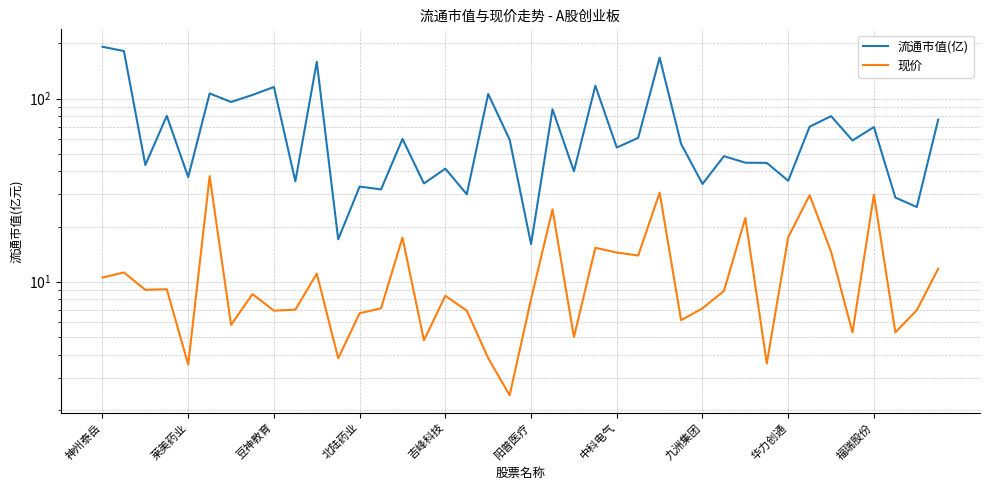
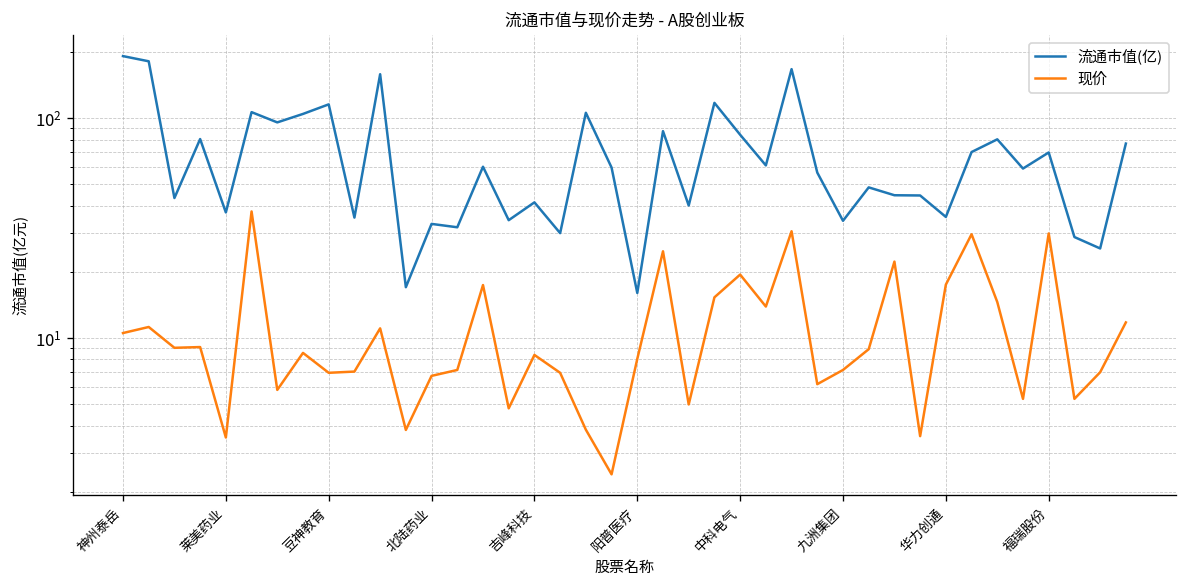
流通市值(亿), 中科电气: 54 -> 80
现价, 中科电气: 14 -> 19
